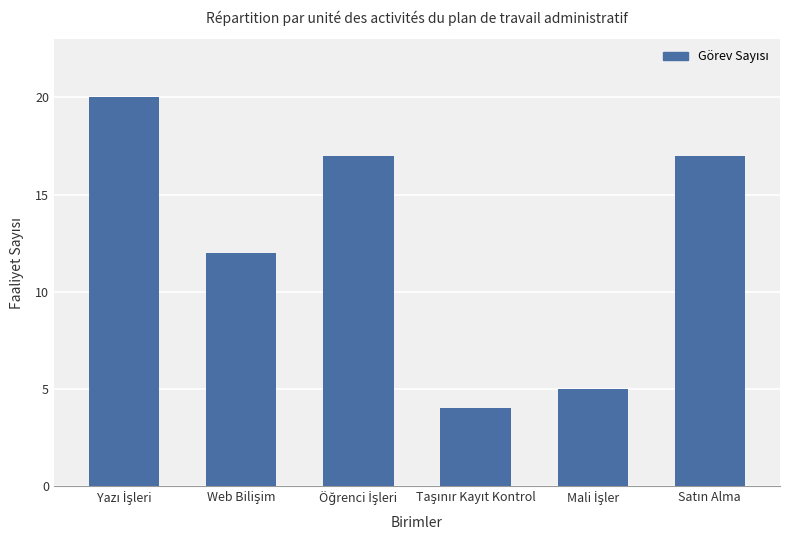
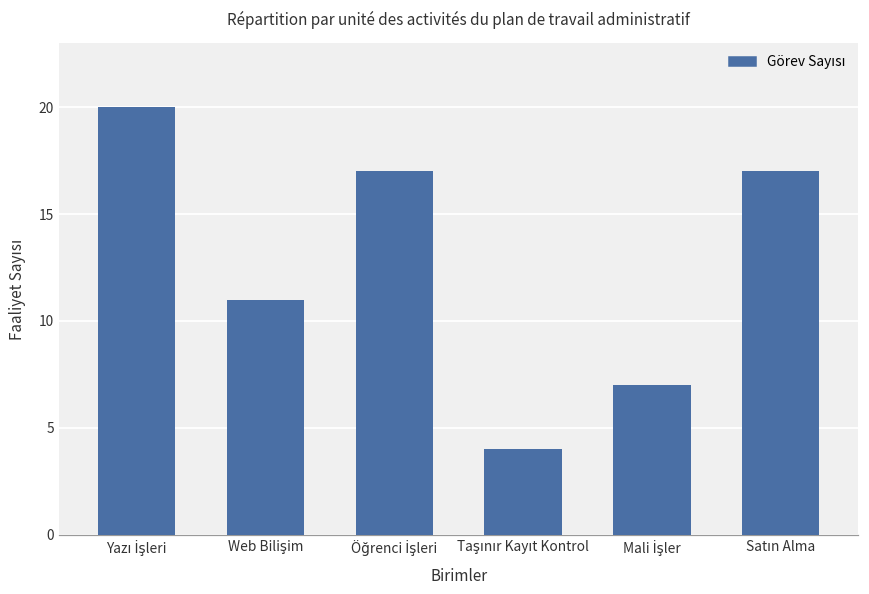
Web Bilişim: 12 -> 11
Mali İşler: 5 -> 7
